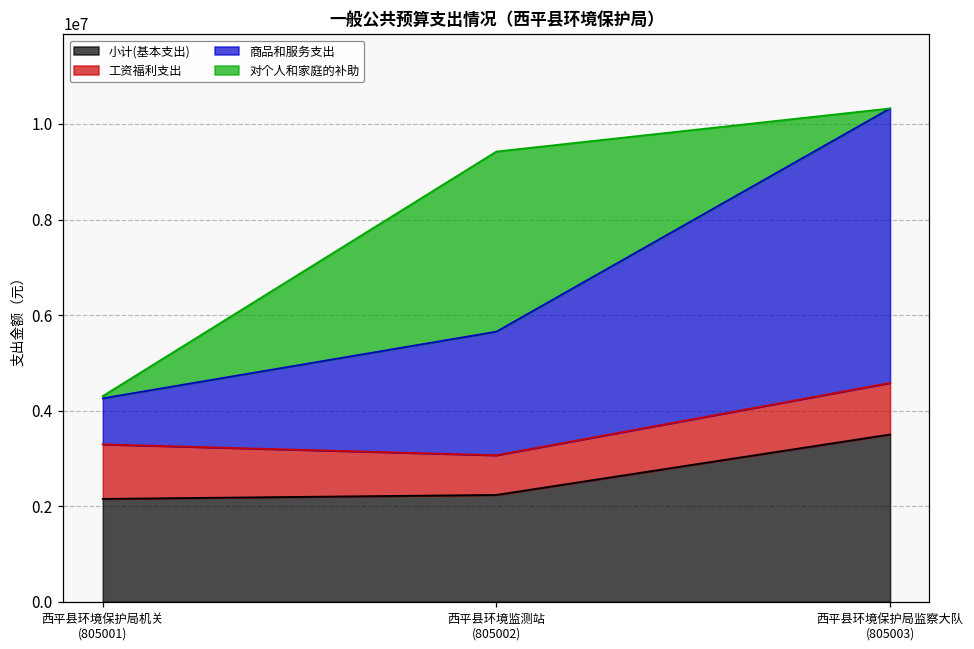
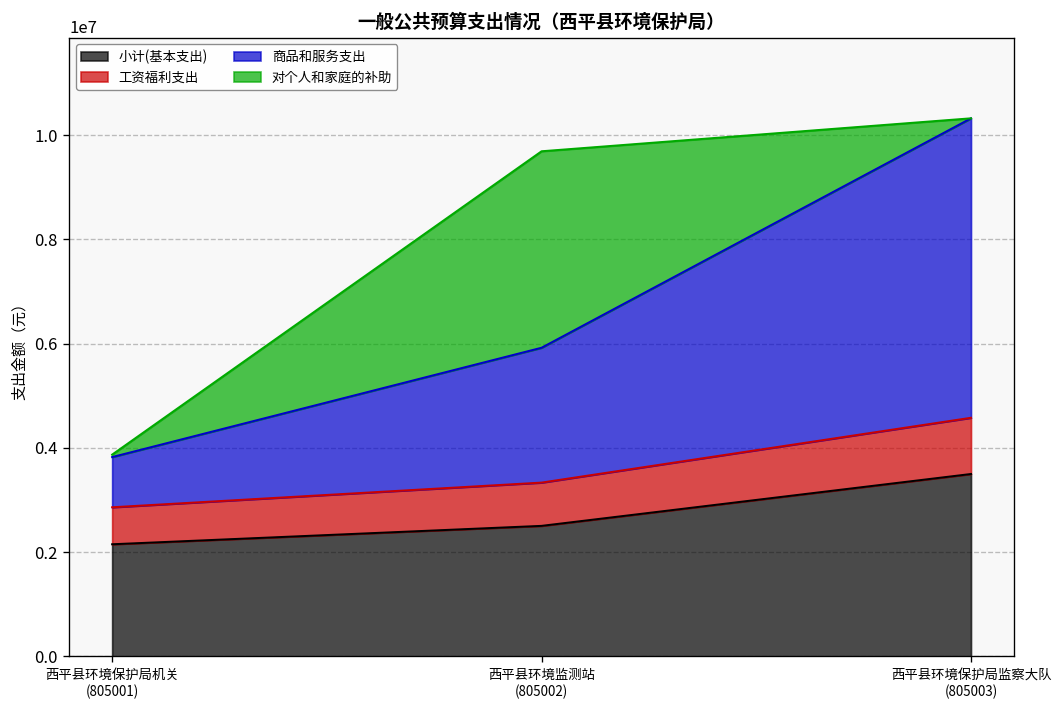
工资福利支出, 西平县环境保护局机关 (805001): 1100000 -> 700000
小计(基本支出), 西平县环境监测站 (805002): 2200000 -> 2500000
